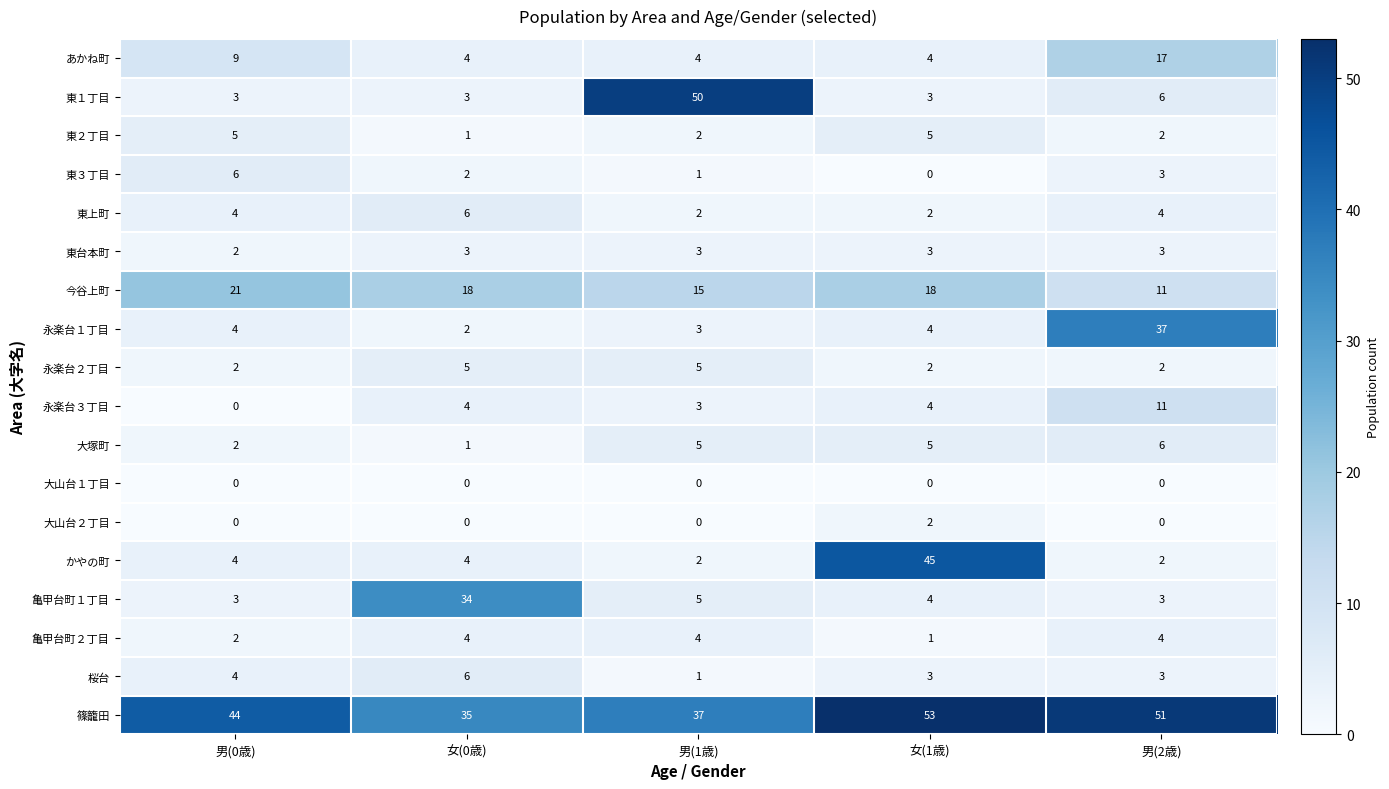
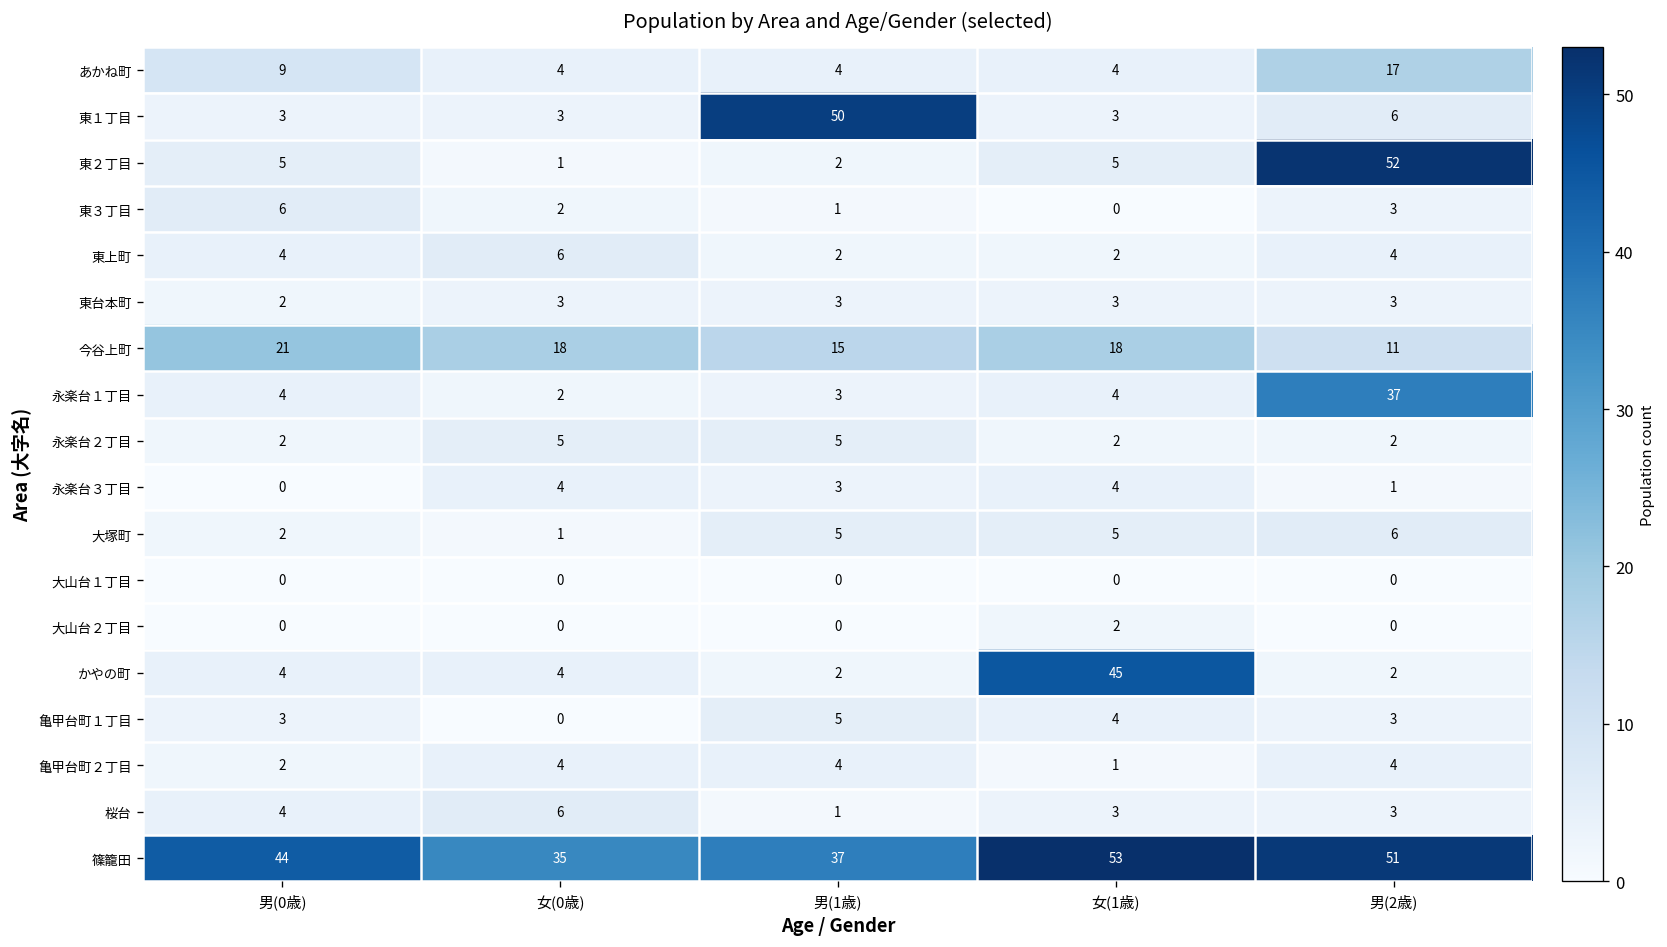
東２丁目, 男(2歳): 2 -> 52
永楽台３丁目, 男(2歳): 11 -> 1
亀甲台町１丁目, 女(0歳): 34 -> 0
